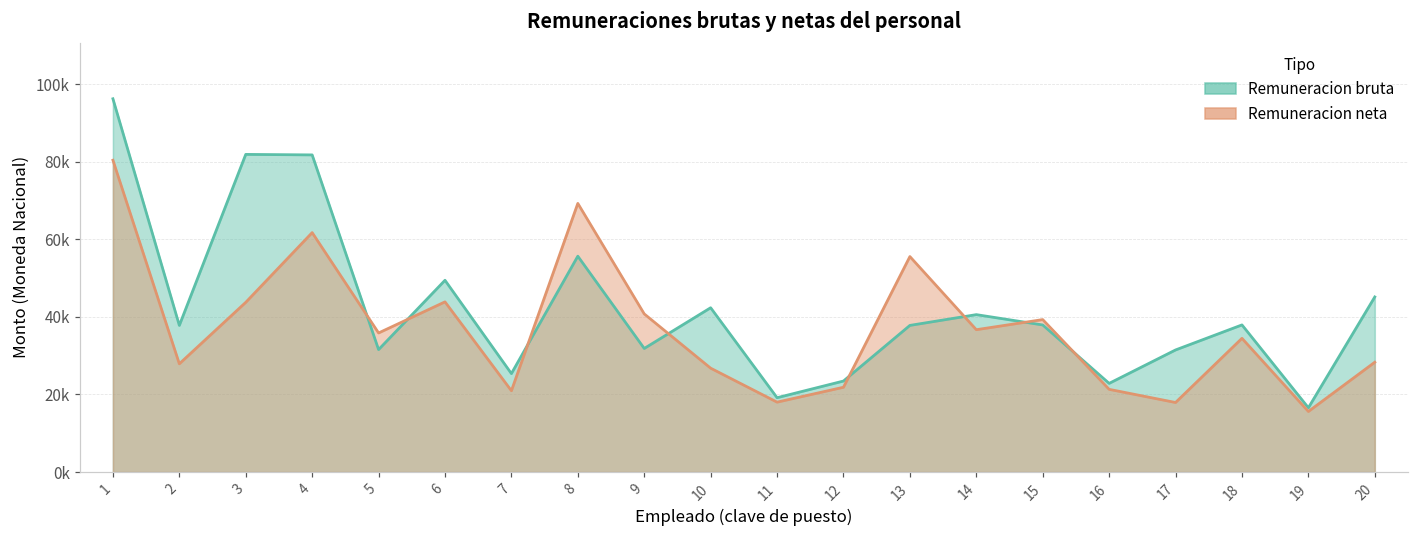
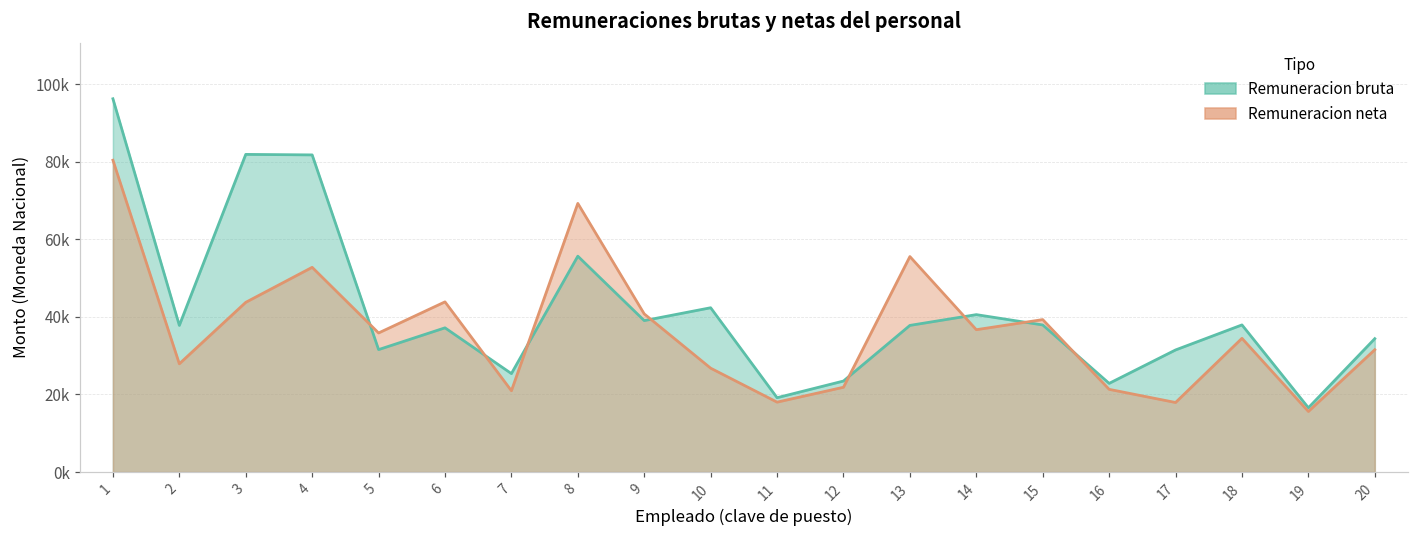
Remuneracion neta, 4: 62000 -> 53000
Remuneracion bruta, 6: 49000 -> 37000
Remuneracion bruta, 9: 32000 -> 39000
Remuneracion bruta, 20: 45000 -> 34000
Remuneracion neta, 20: 28000 -> 32000
